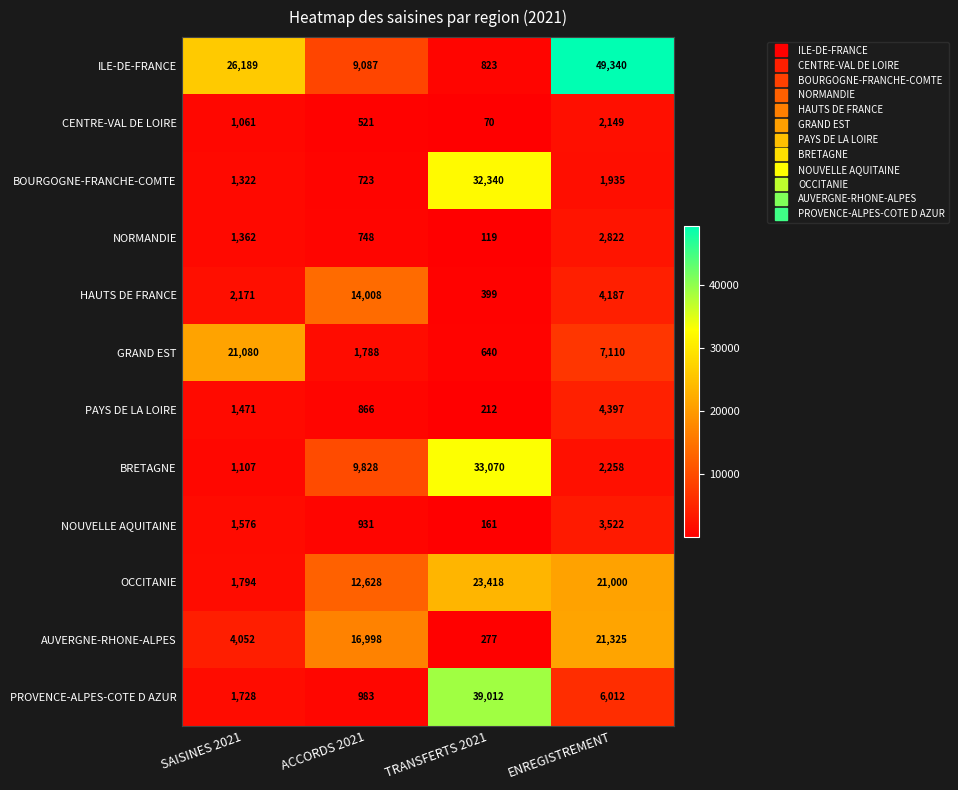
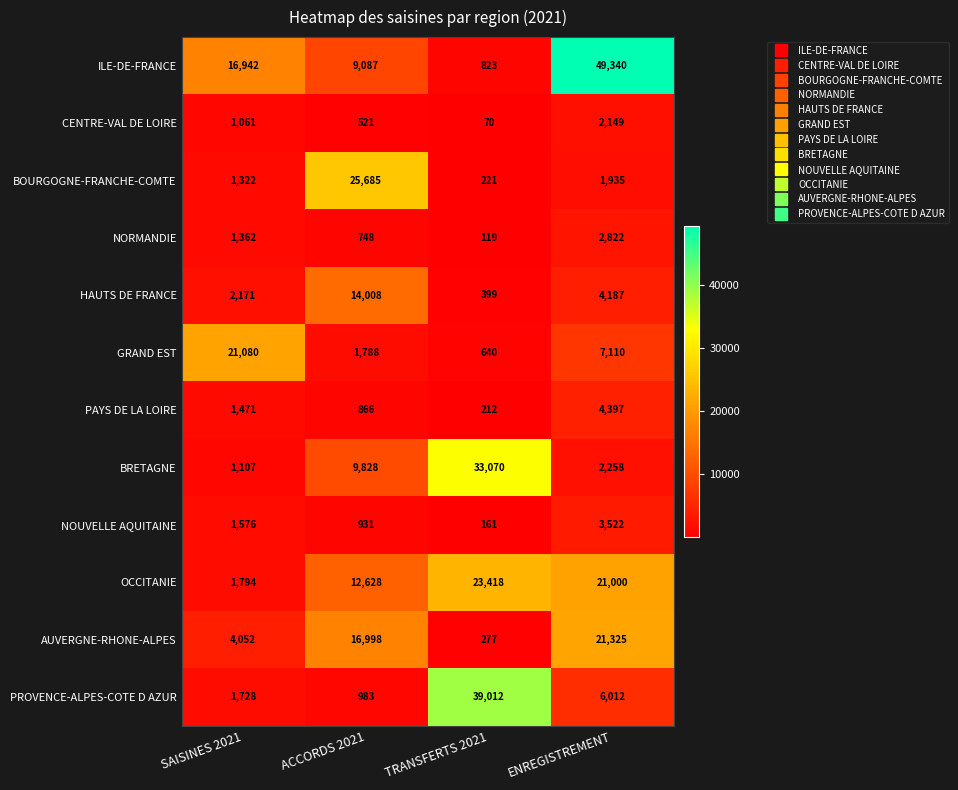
ILE-DE-FRANCE, SAISINES 2021: 26,189 -> 16,942
BOURGOGNE-FRANCHE-COMTE, ACCORDS 2021: 723 -> 25,685
BOURGOGNE-FRANCHE-COMTE, TRANSFERTS 2021: 32,340 -> 221
